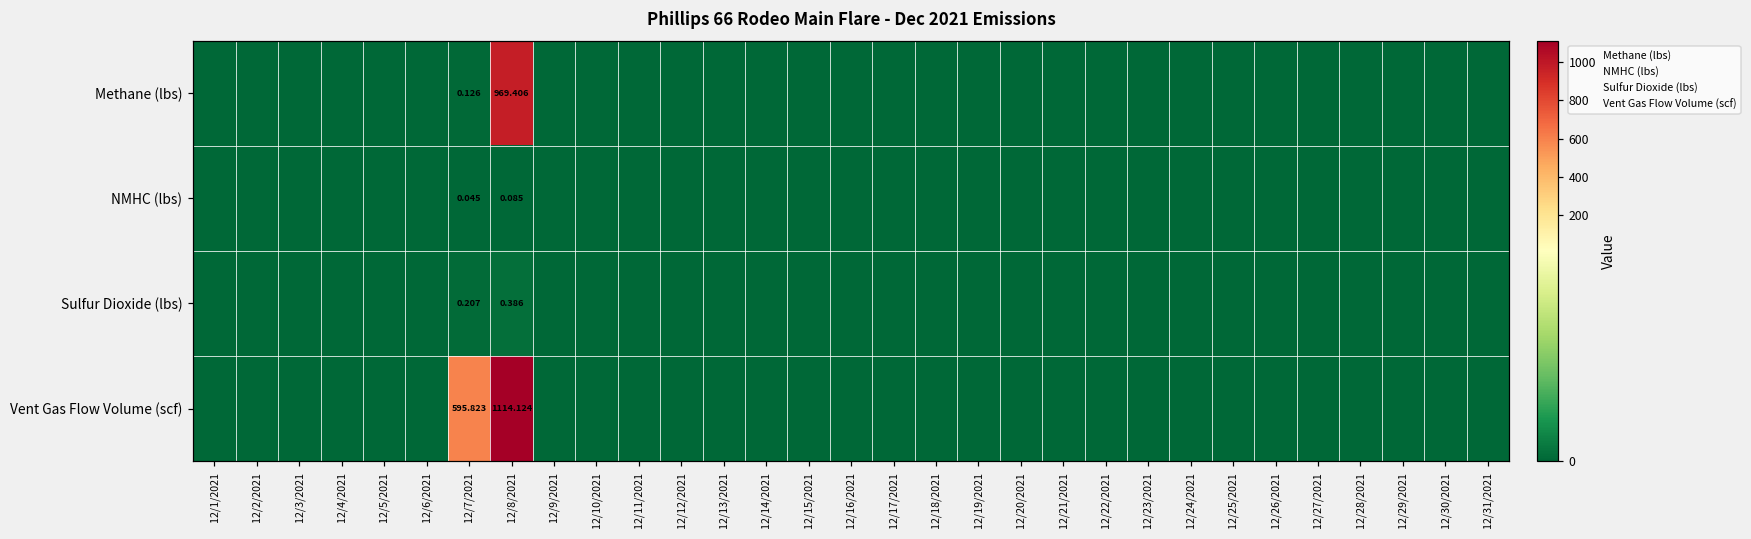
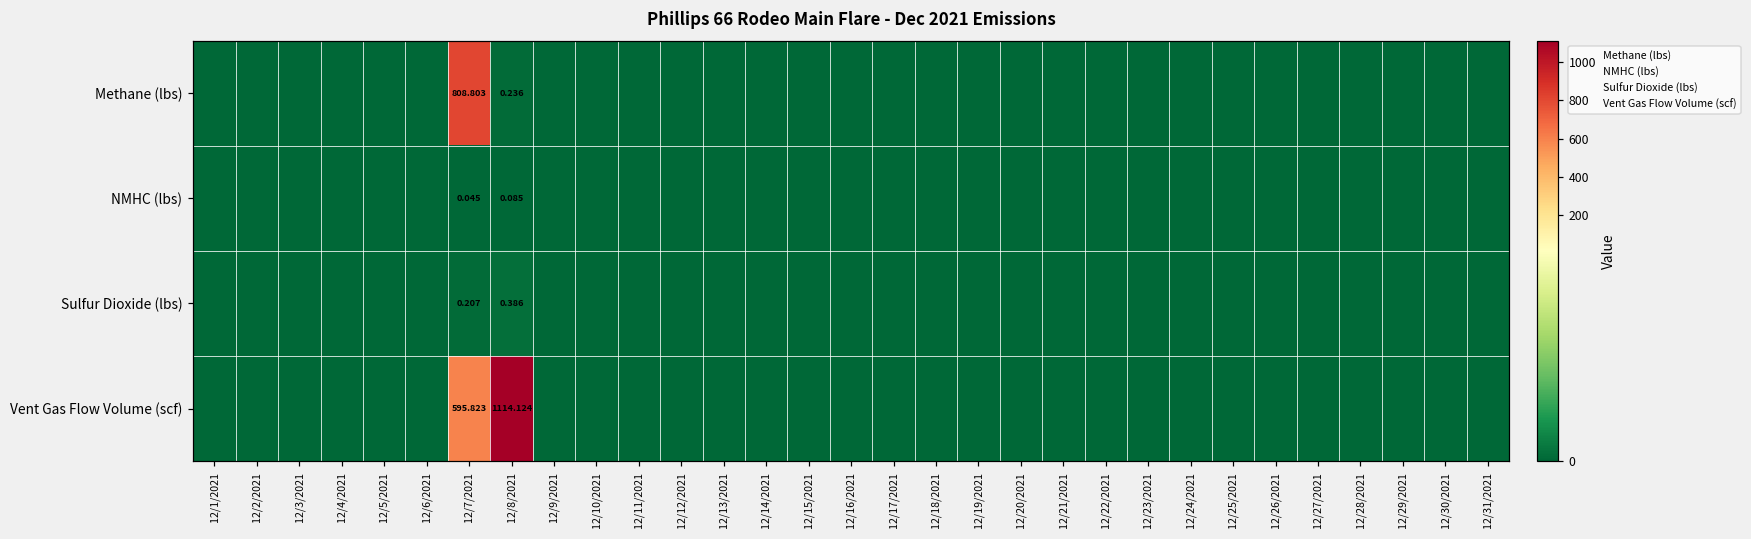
Methane (lbs), 12/7/2021: 0.126 -> 808.803
Methane (lbs), 12/8/2021: 969.406 -> 0.236
